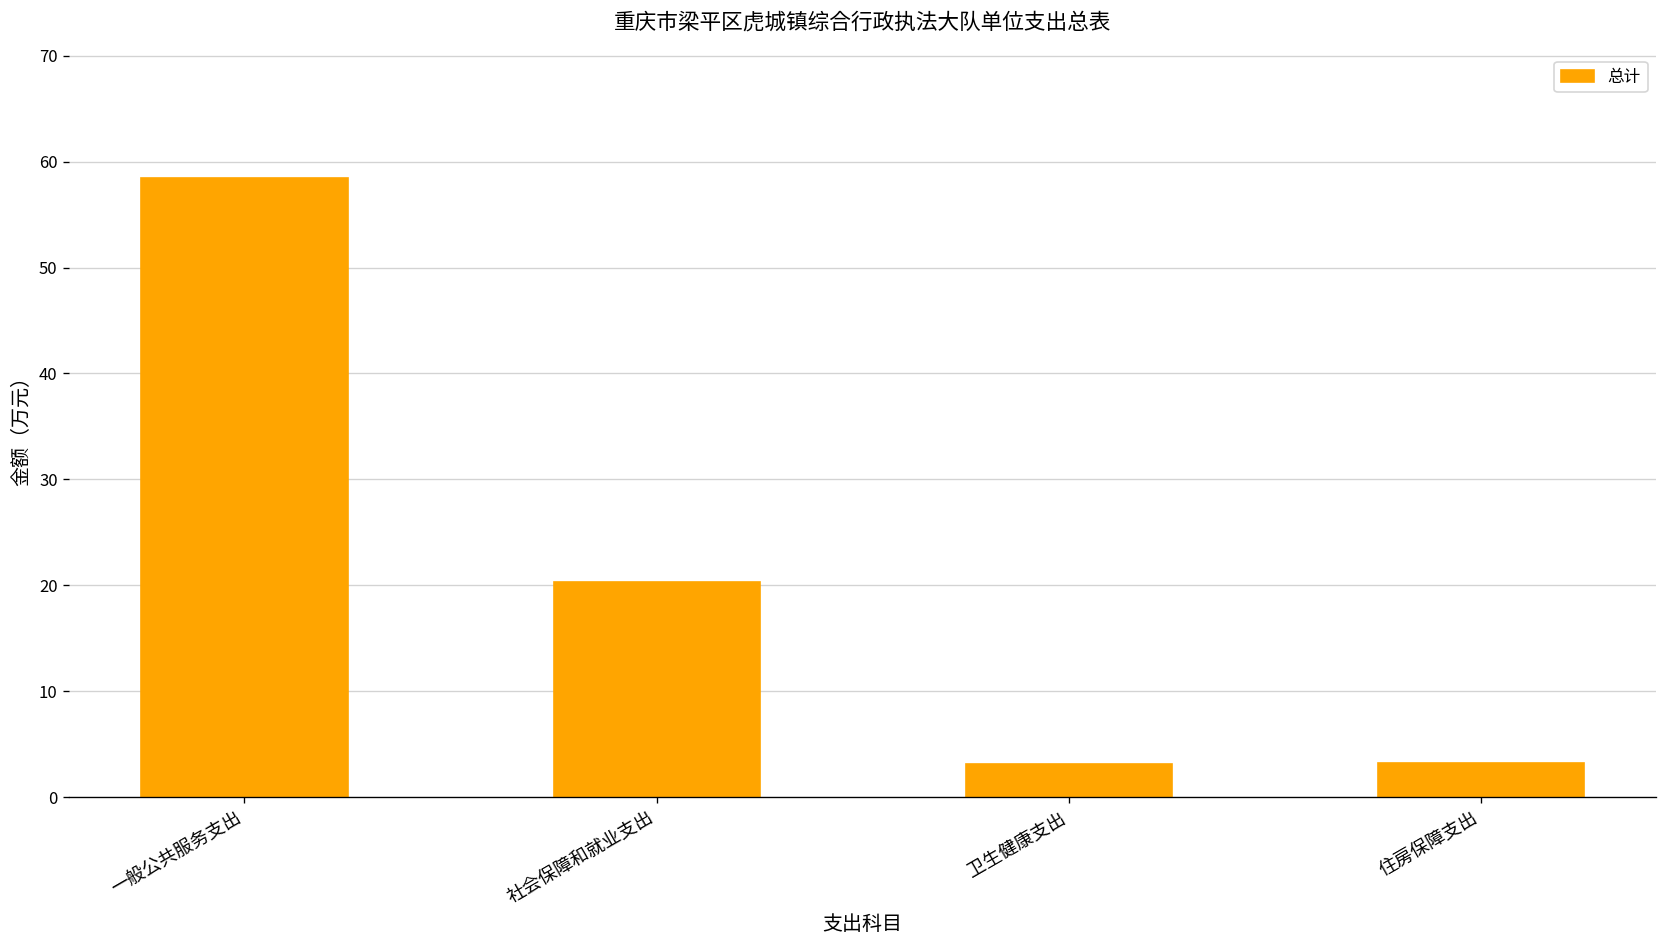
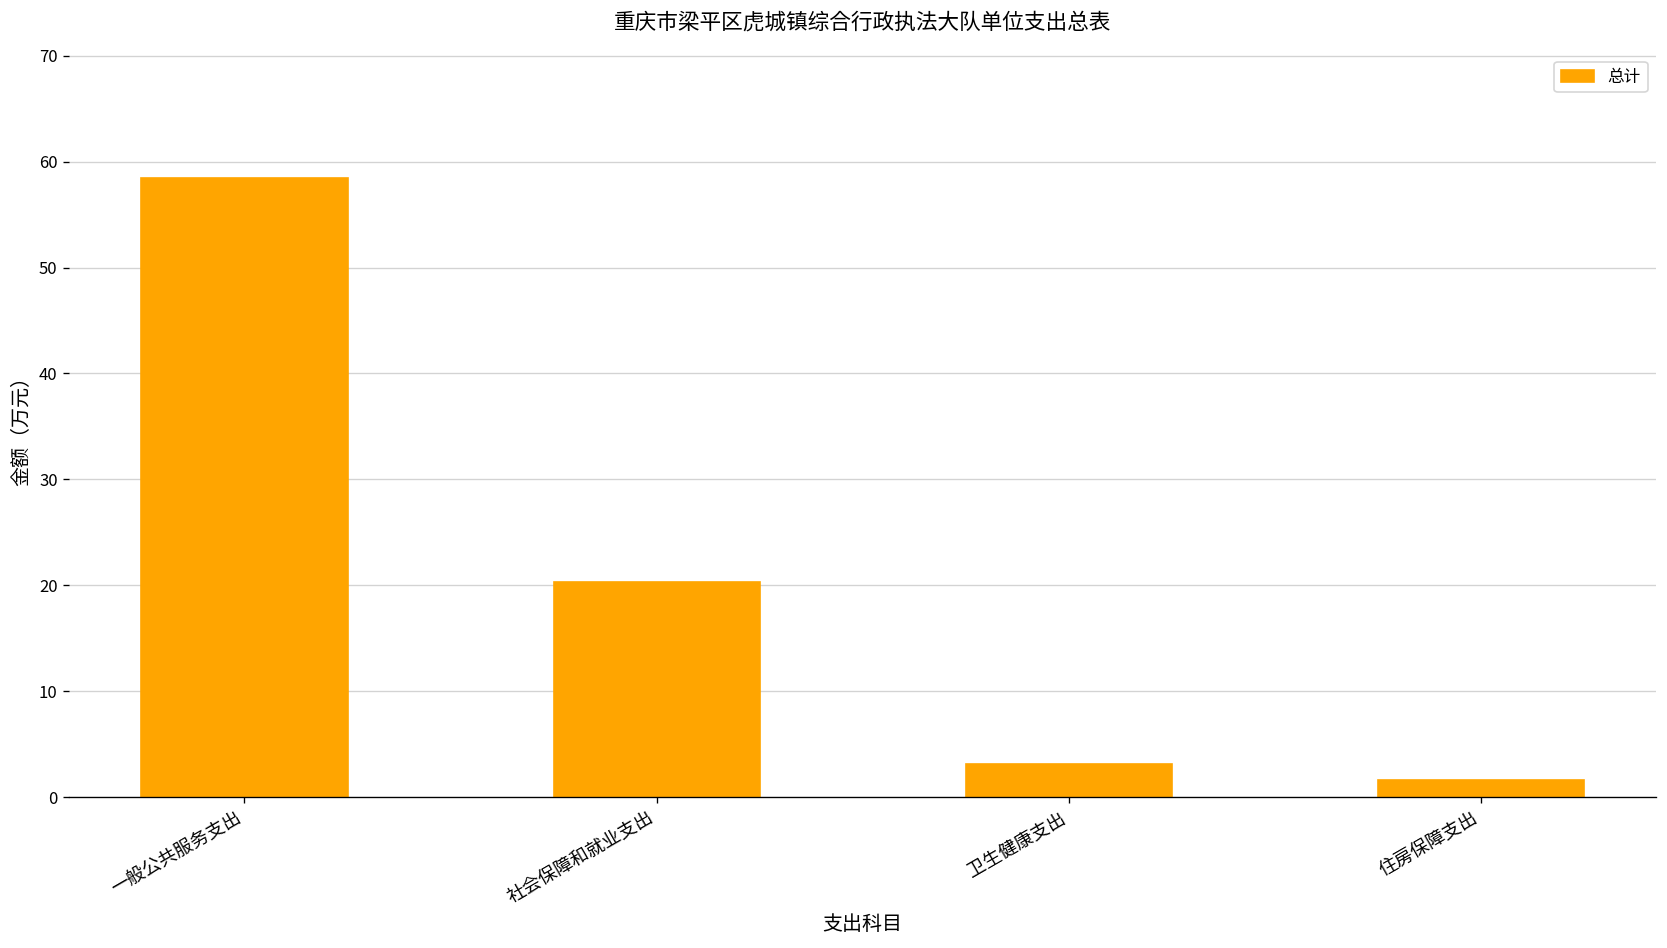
住房保障支出: 3 -> 2
